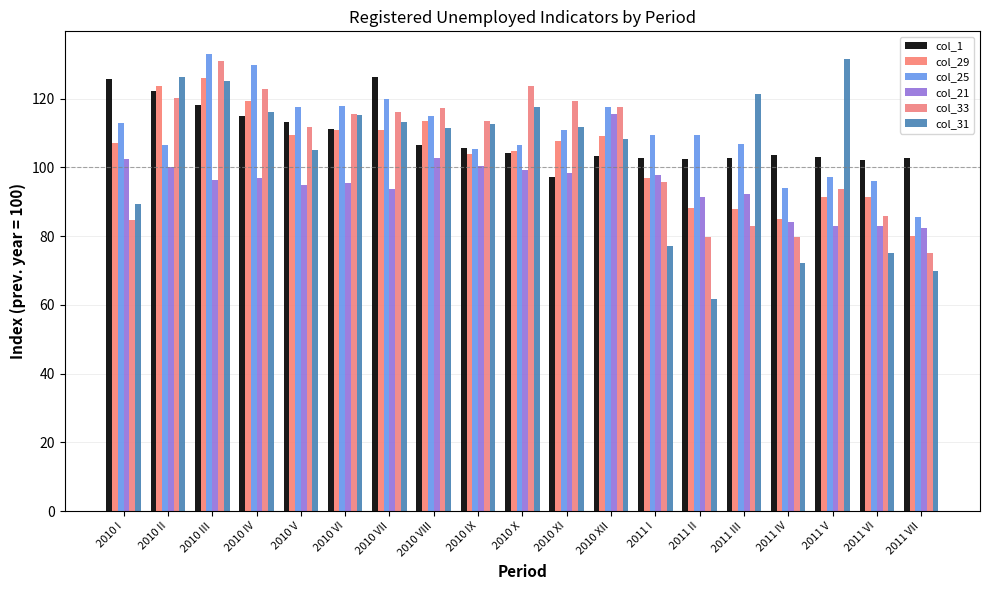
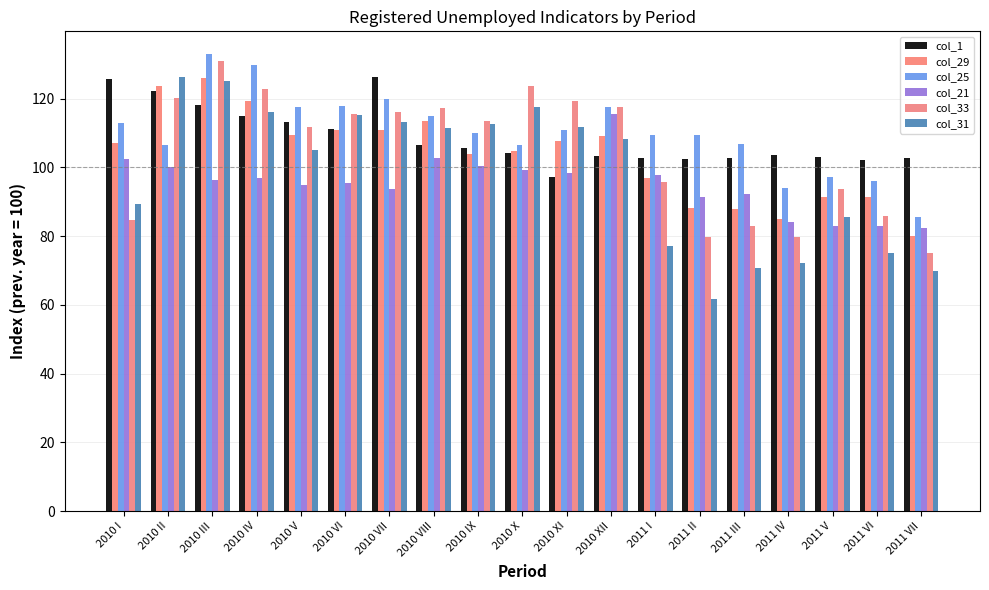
col_25, 2010 IX: 105 -> 110
col_31, 2011 III: 121 -> 71
col_31, 2011 V: 131 -> 86
